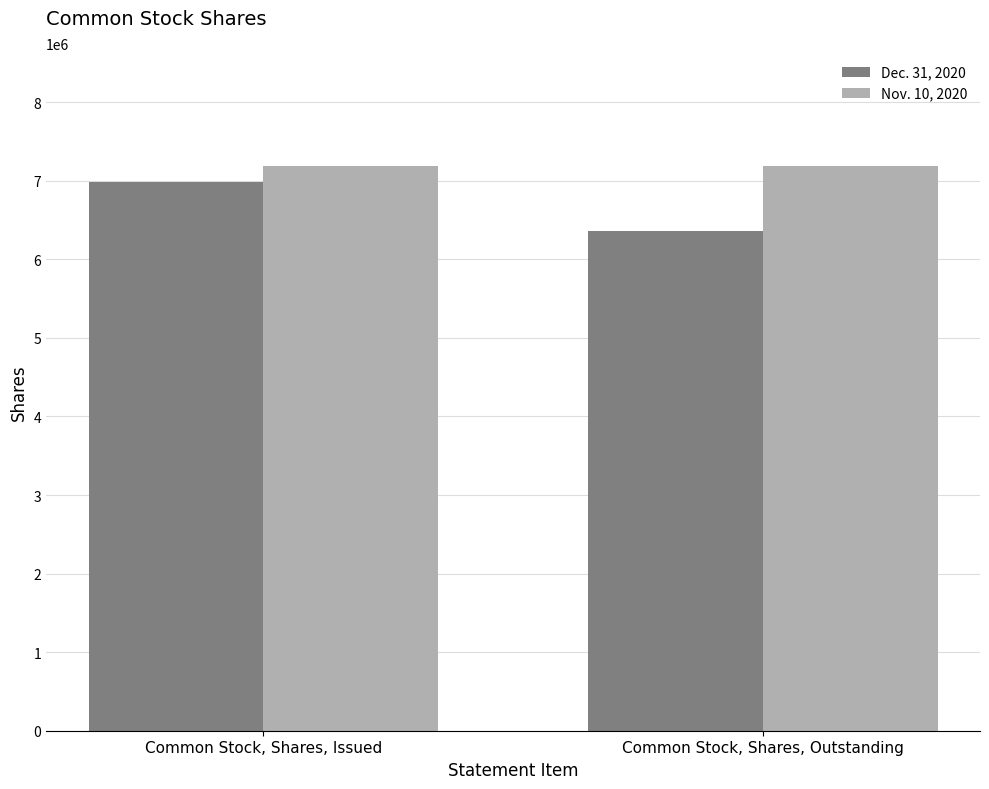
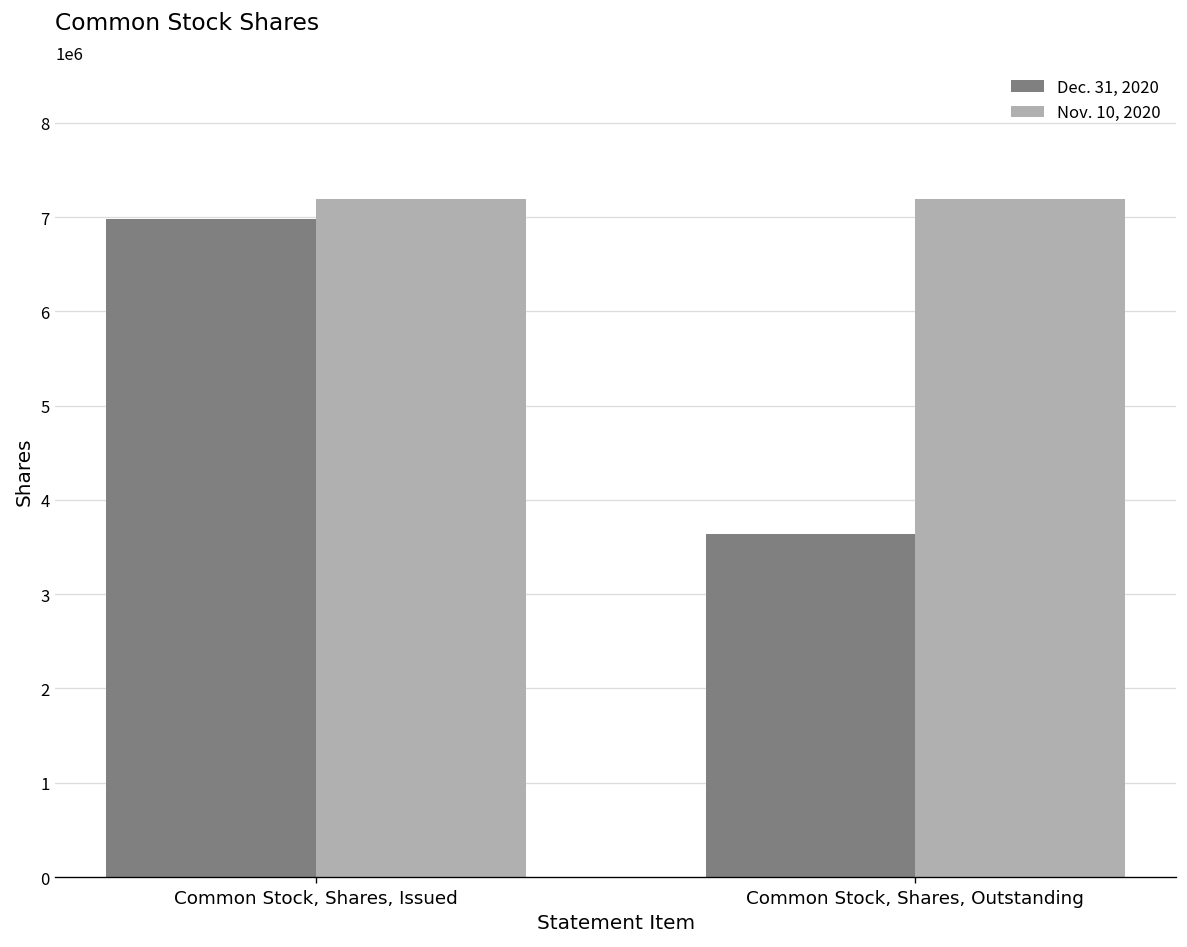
Dec. 31, 2020, Common Stock, Shares, Outstanding: 6400000 -> 3600000
